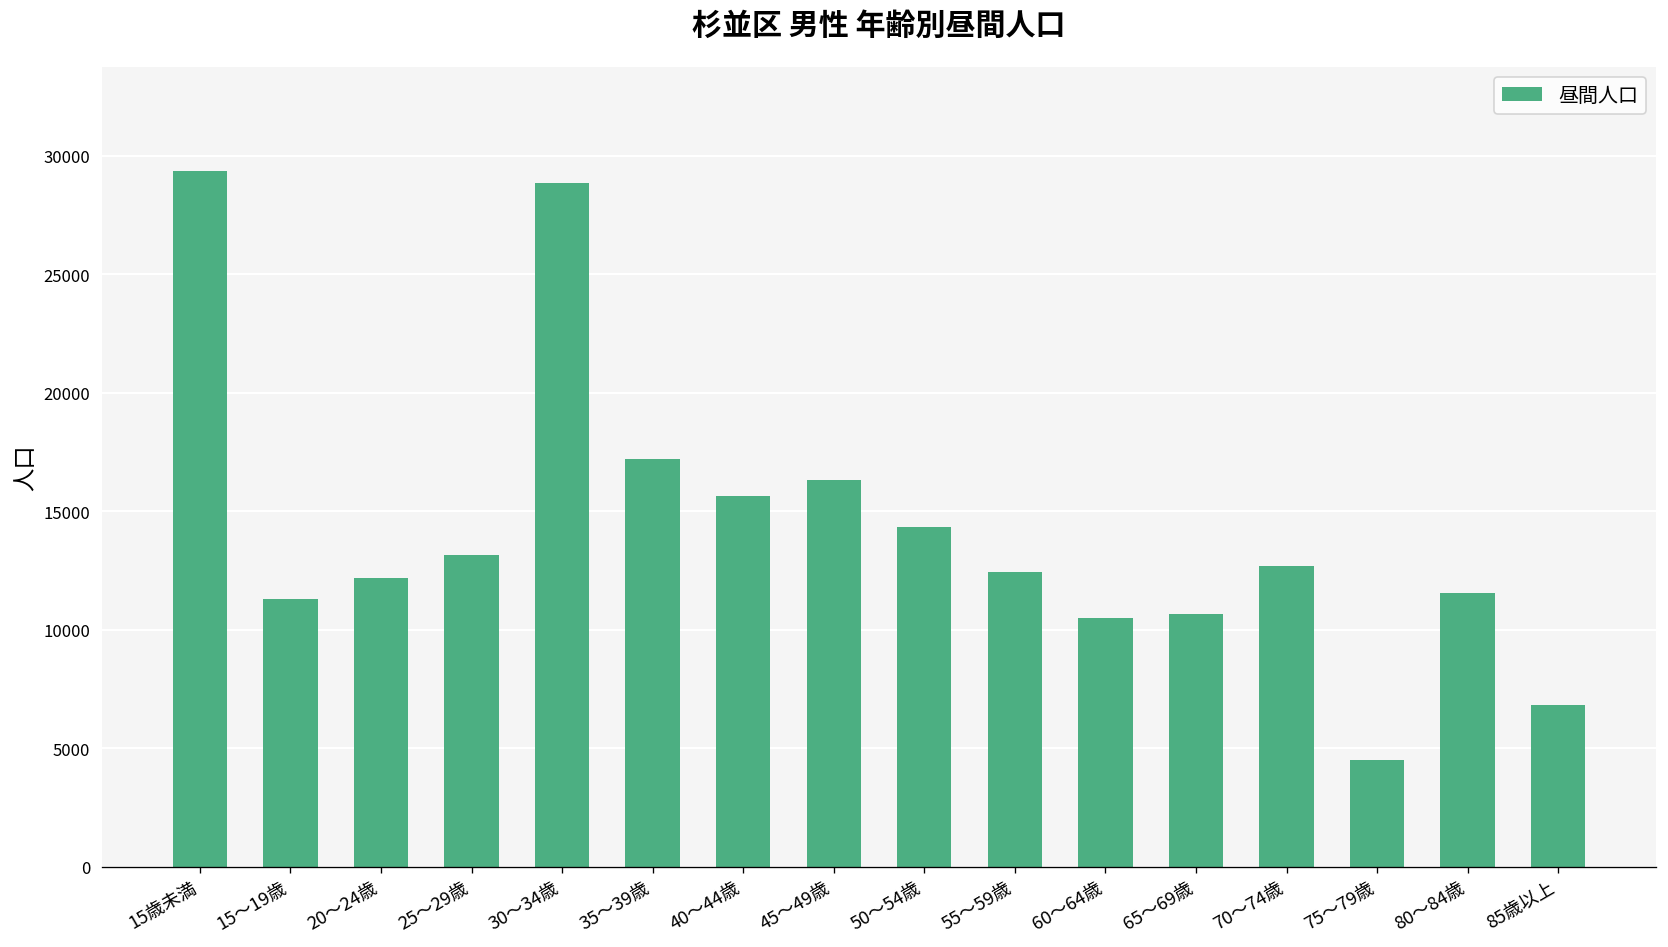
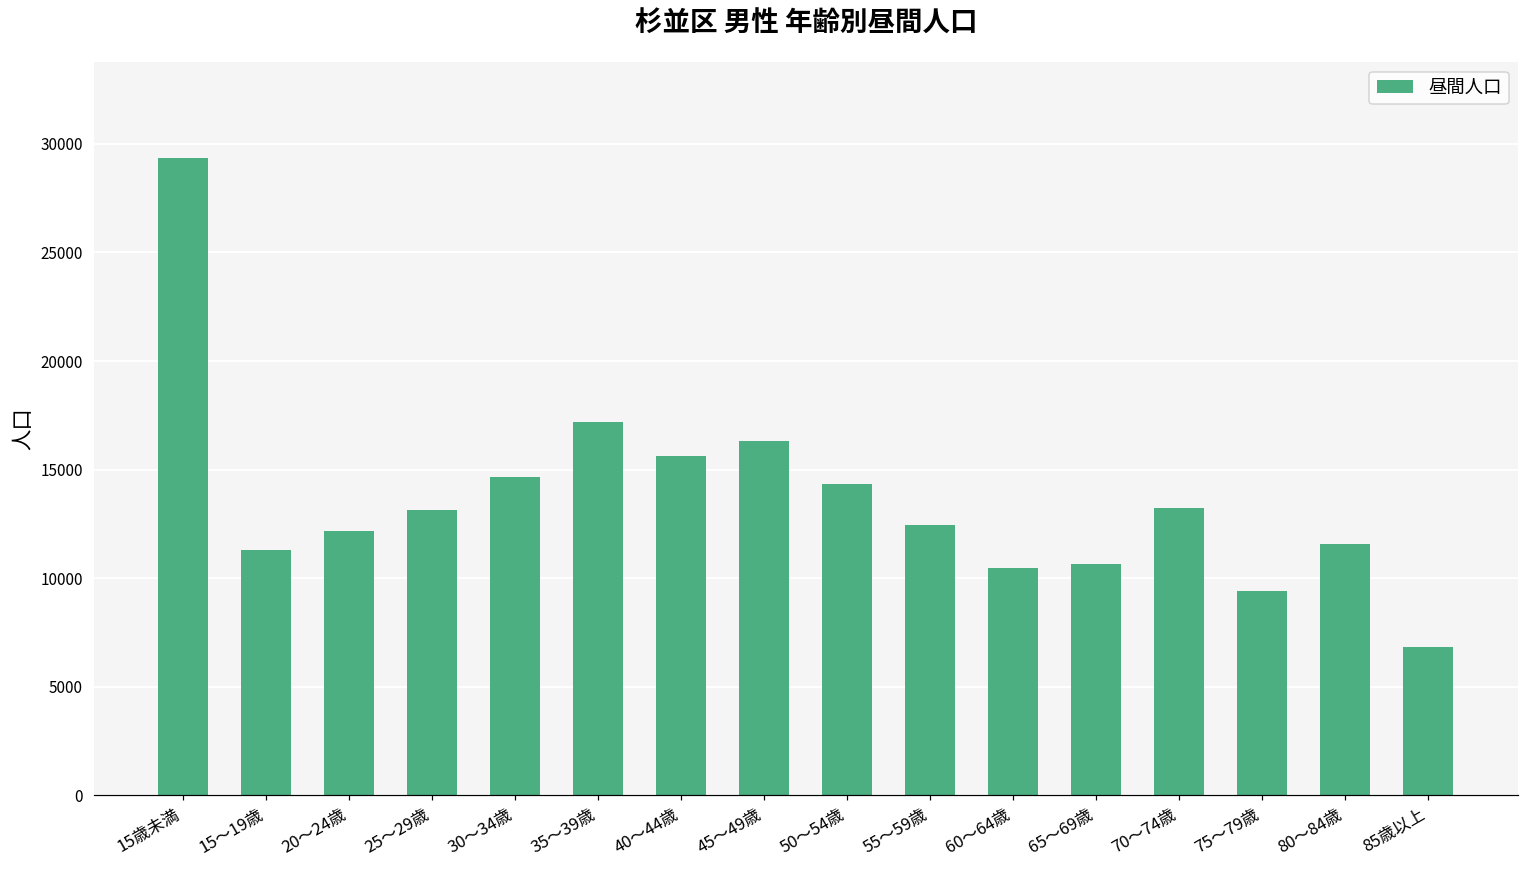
30～34歳: 28800 -> 14700
70～74歳: 12700 -> 13200
75～79歳: 4500 -> 9400
